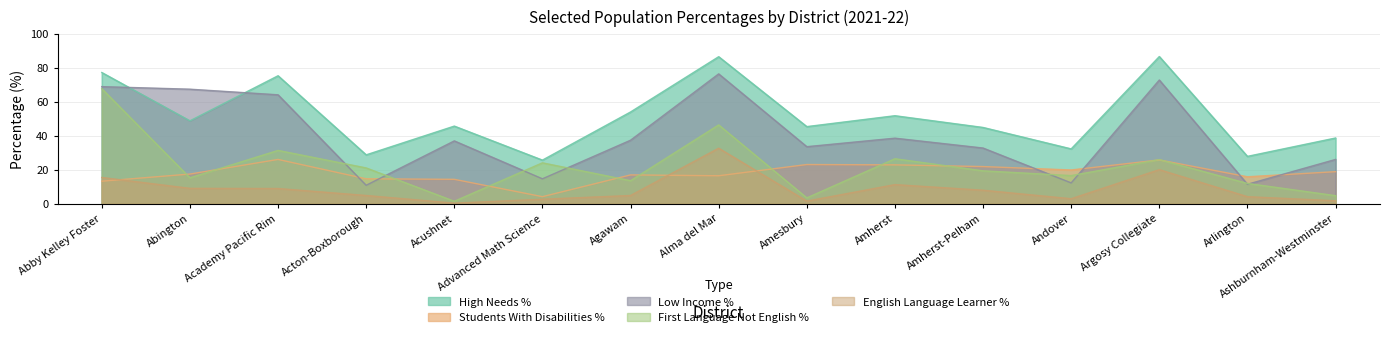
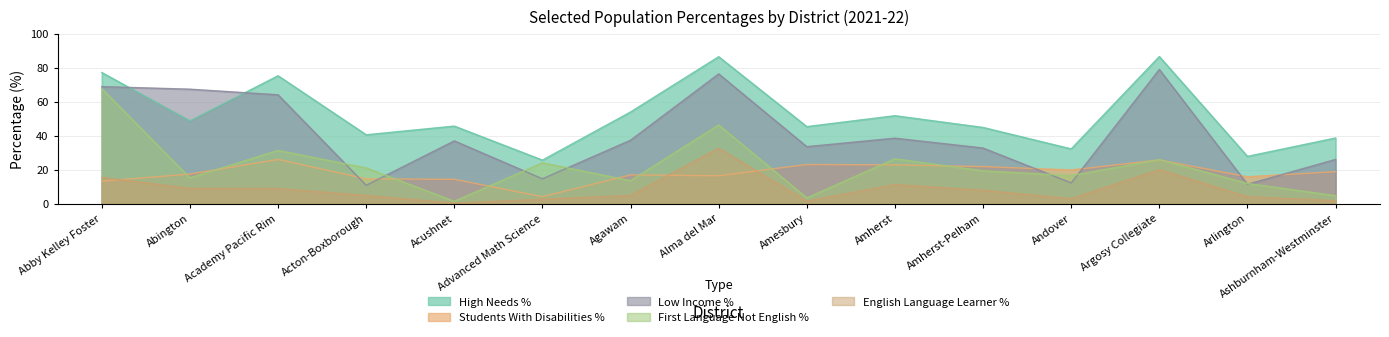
High Needs %, Acton-Boxborough: 29 -> 41
Low Income %, Argosy Collegiate: 73 -> 79
